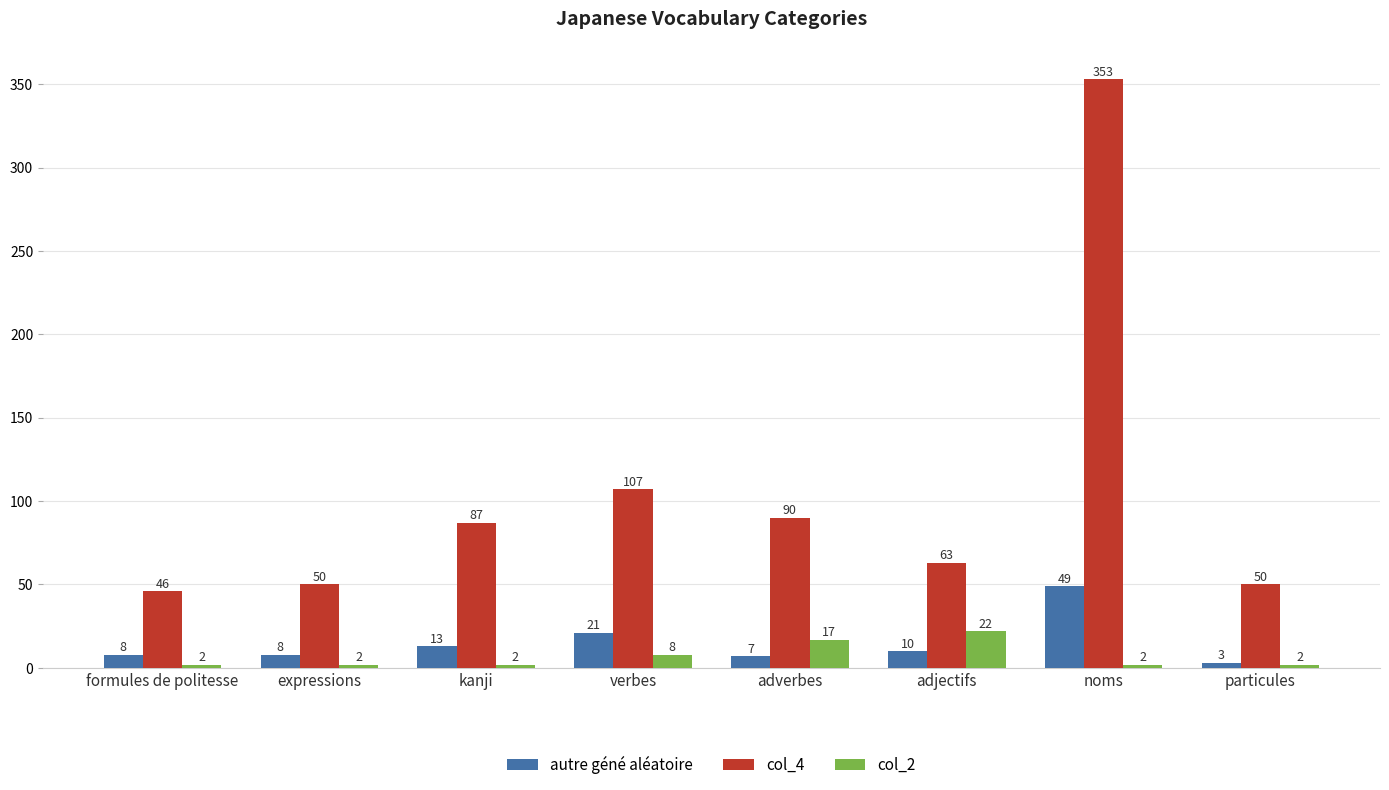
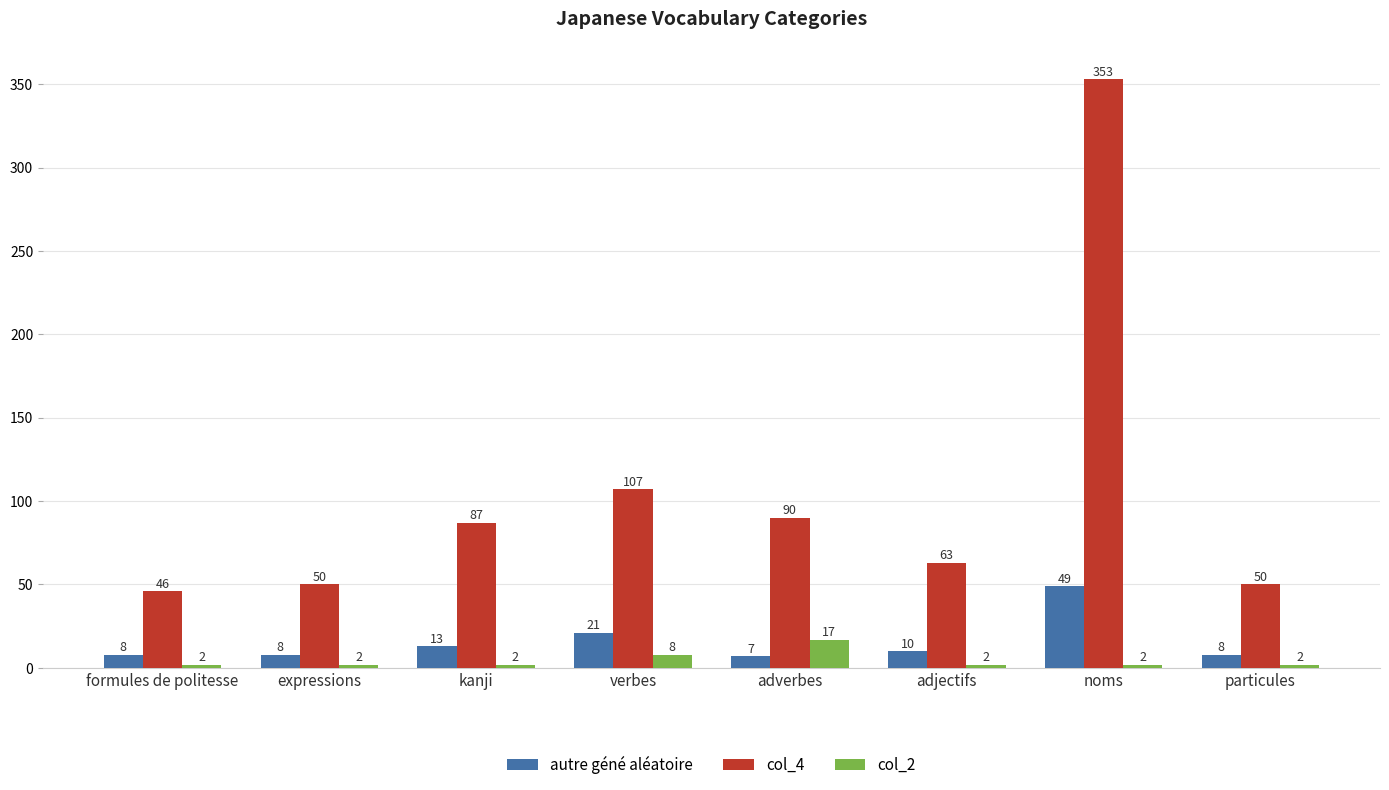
col_2, adjectifs: 22 -> 2
autre géné aléatoire, particules: 3 -> 8
